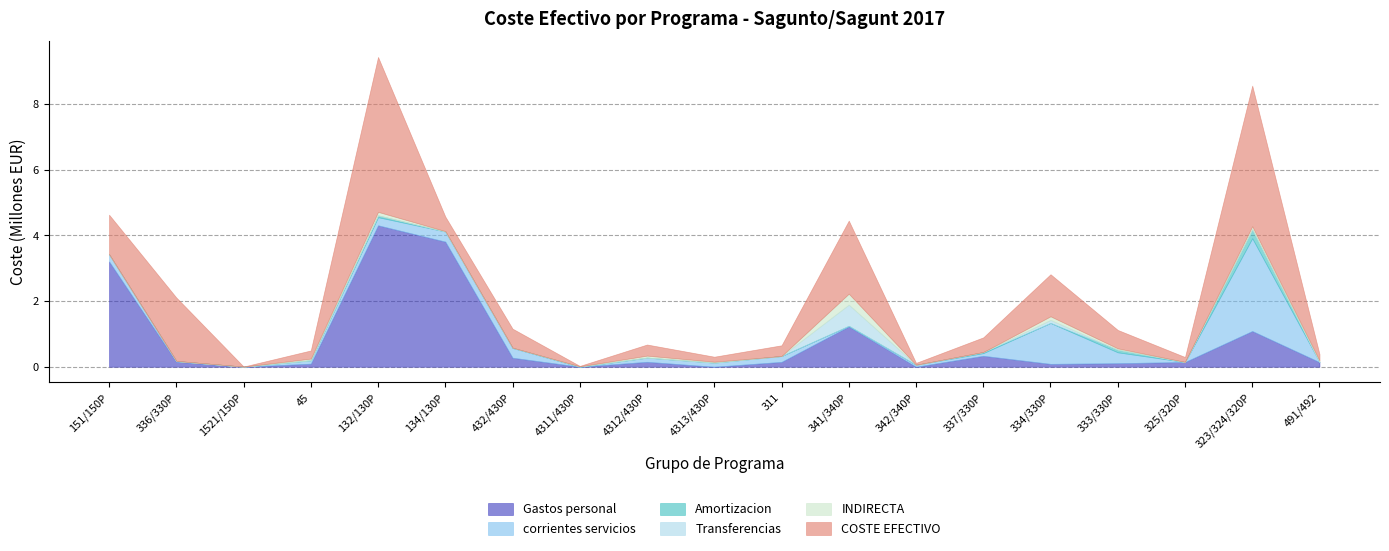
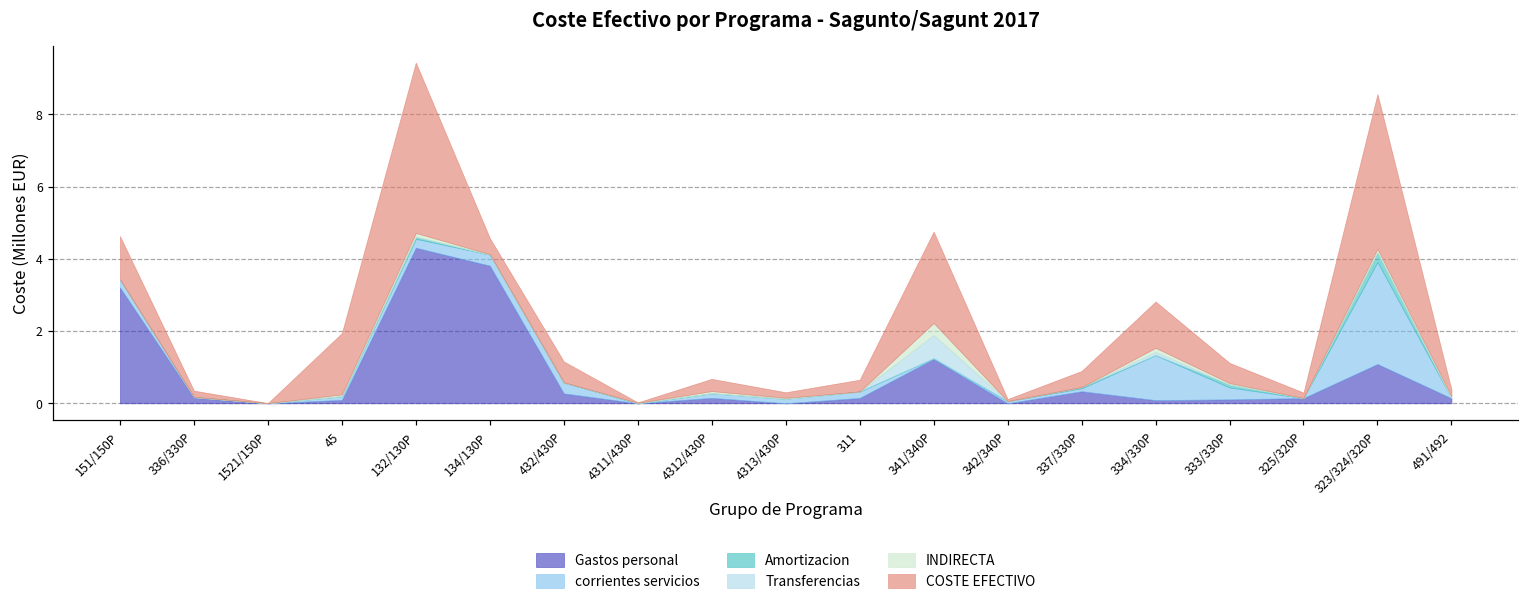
COSTE EFECTIVO, 336/330P: 1.9 -> 0.2
COSTE EFECTIVO, 45: 0.2 -> 1.7
COSTE EFECTIVO, 341/340P: 2.2 -> 2.5
